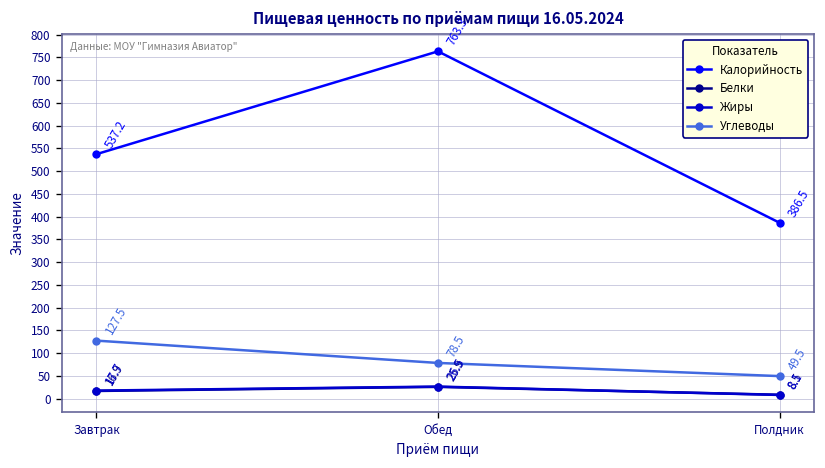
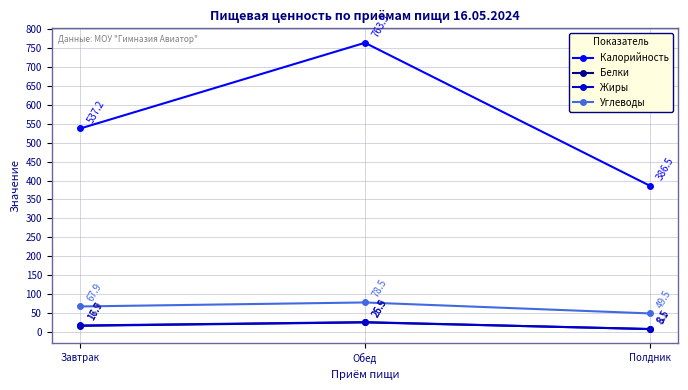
Углеводы, Завтрак: 127.5 -> 67.9
